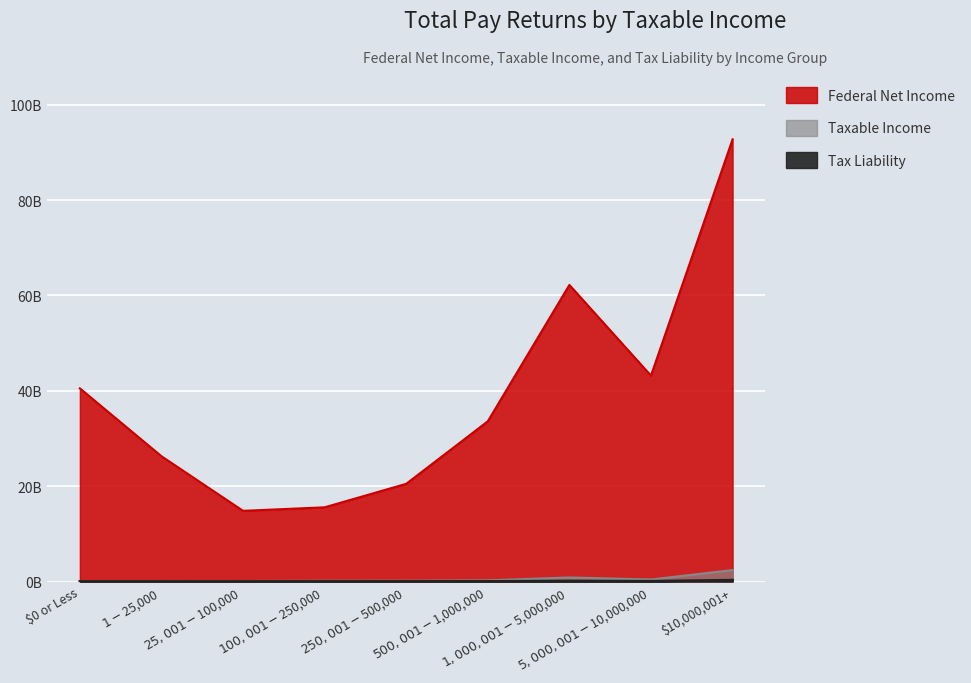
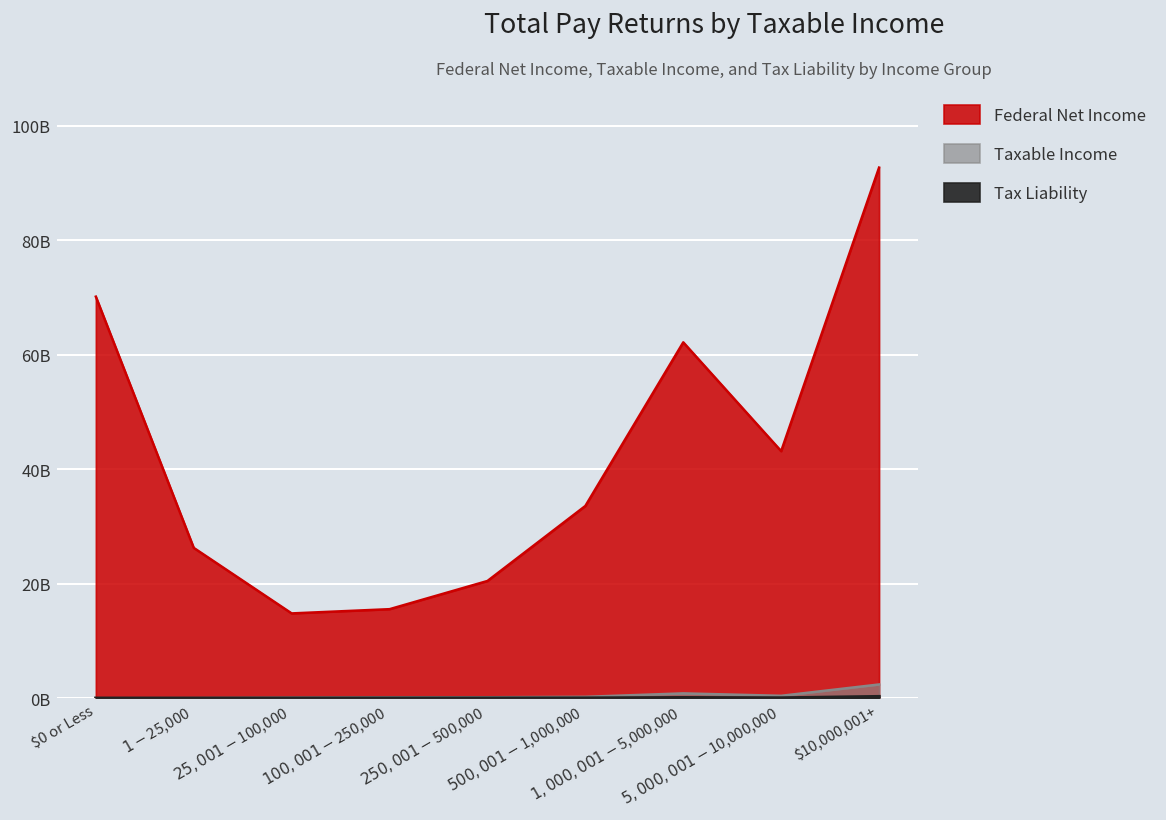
Federal Net Income, $0 or Less: 41000000000 -> 70000000000
